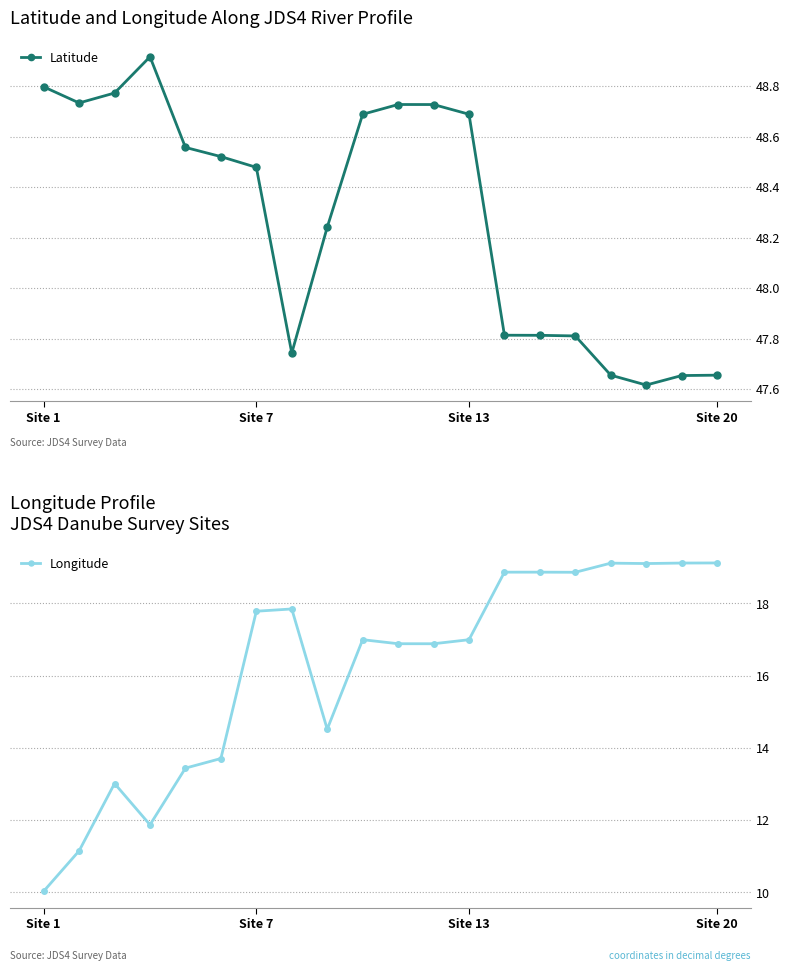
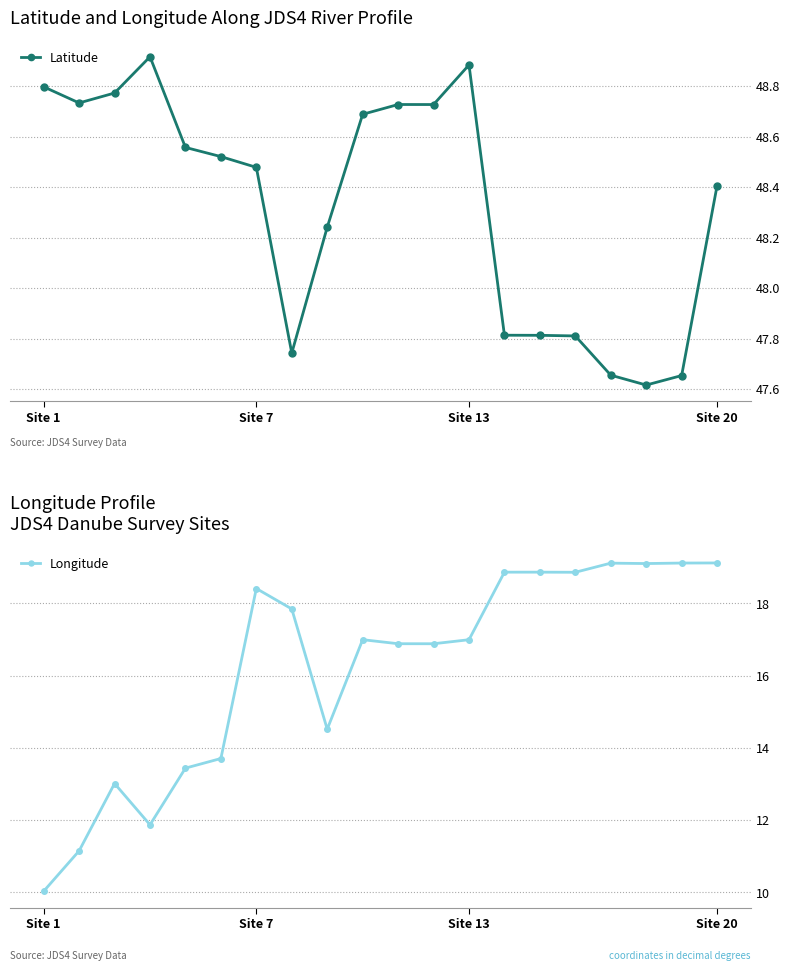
Latitude and Longitude Along JDS4 River Profile, Site 13: 48.69 -> 48.88
Latitude and Longitude Along JDS4 River Profile, Site 20: 47.66 -> 48.41
Longitude Profile JDS4 Danube Survey Sites, Site 7: 17.8 -> 18.4
